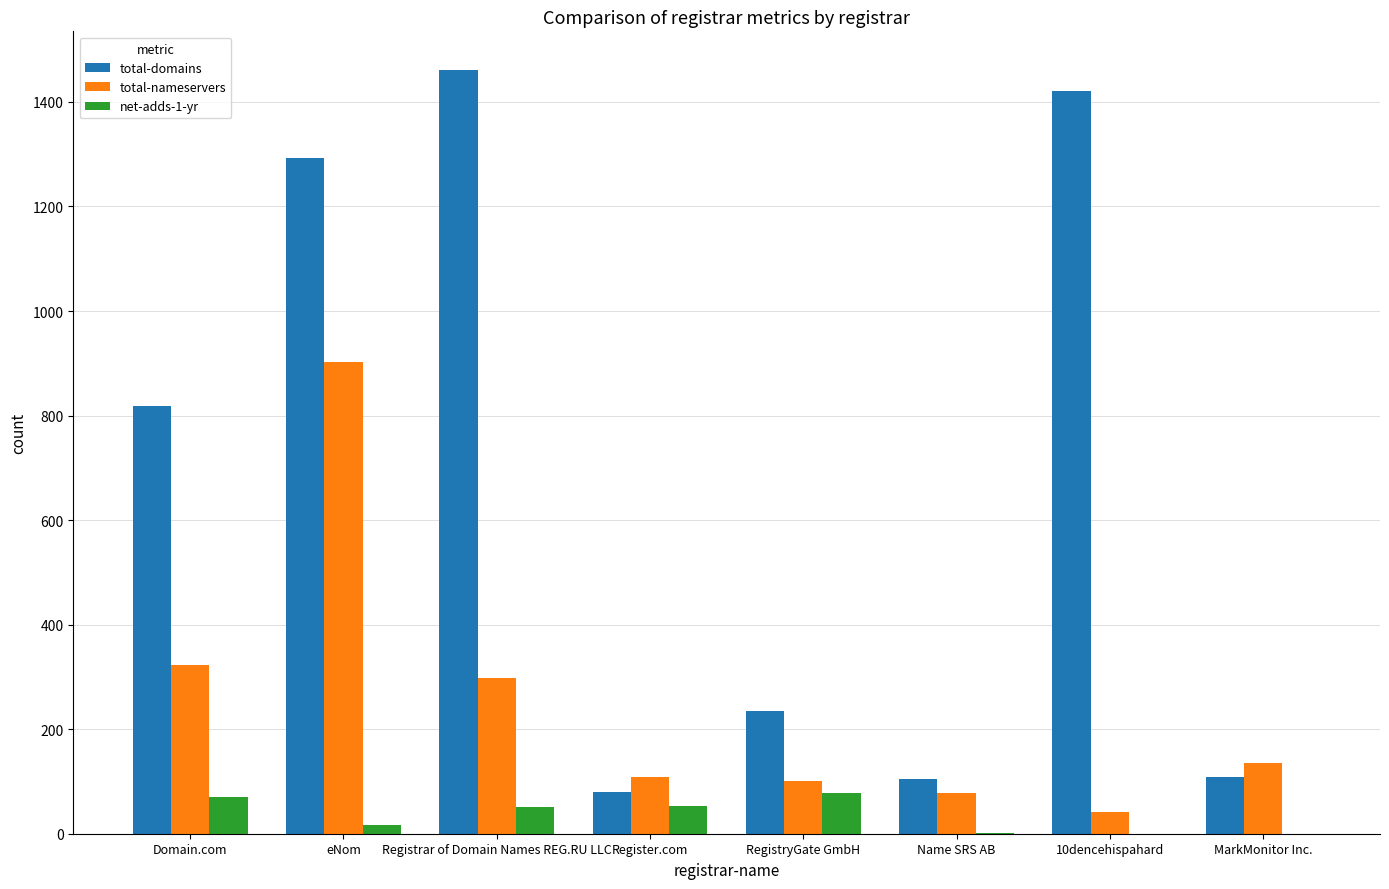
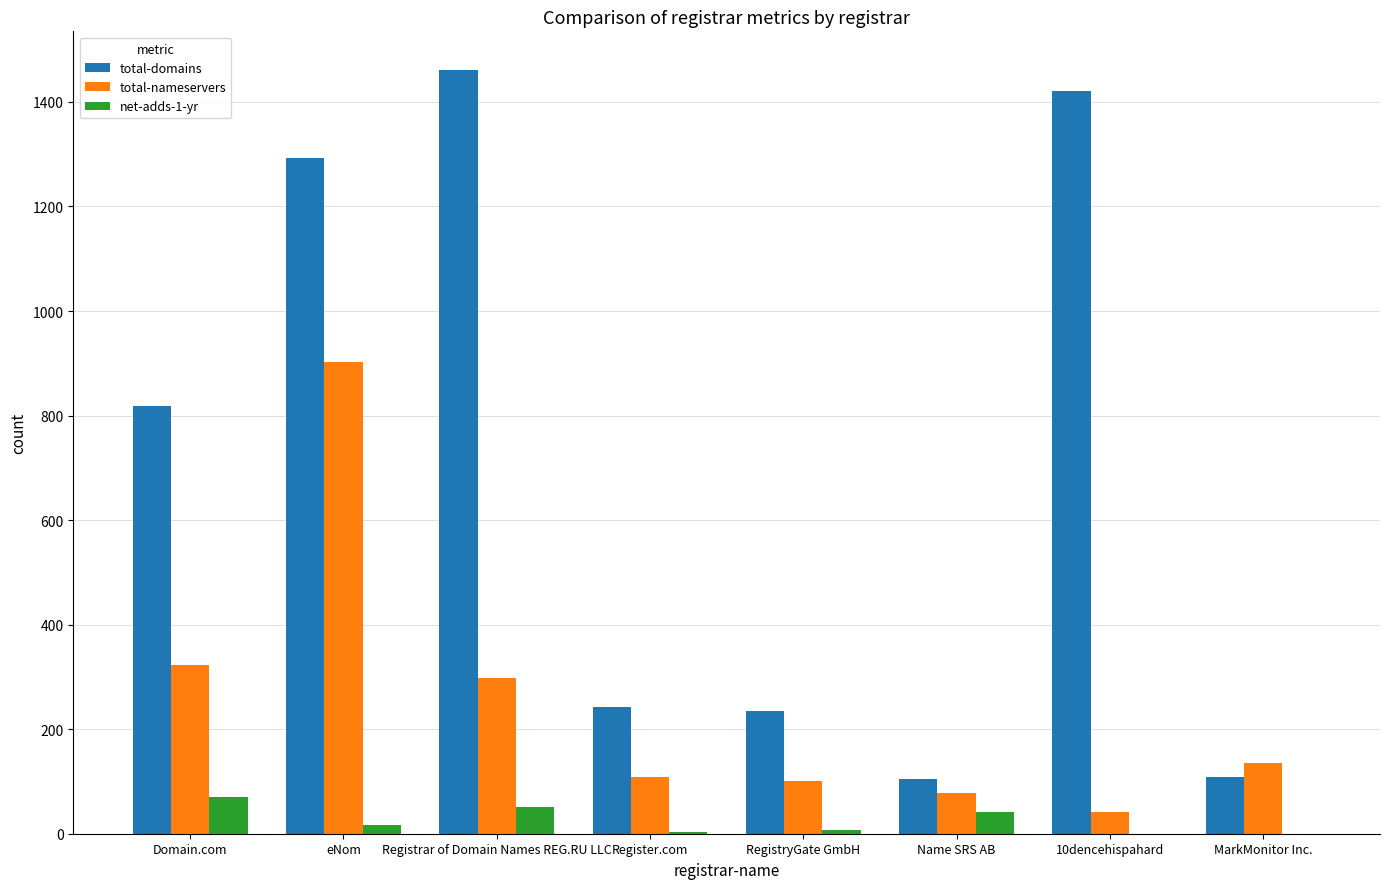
total-domains, Register.com: 80 -> 240
net-adds-1-yr, Register.com: 50 -> 0
net-adds-1-yr, RegistryGate GmbH: 80 -> 10
net-adds-1-yr, Name SRS AB: 0 -> 40
